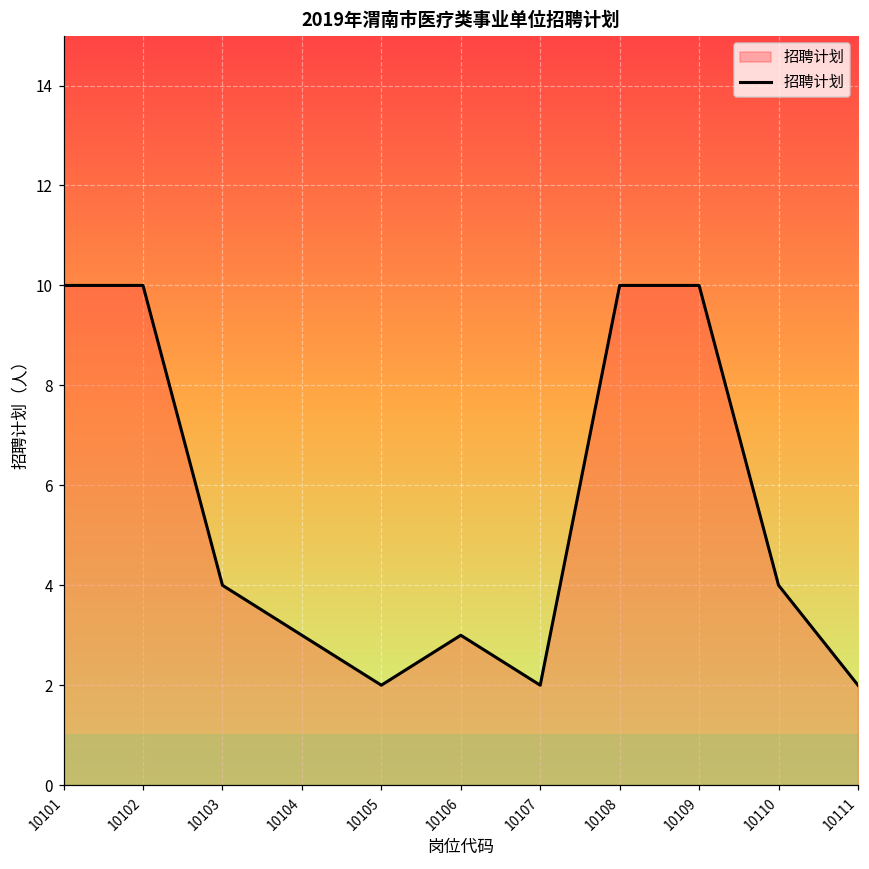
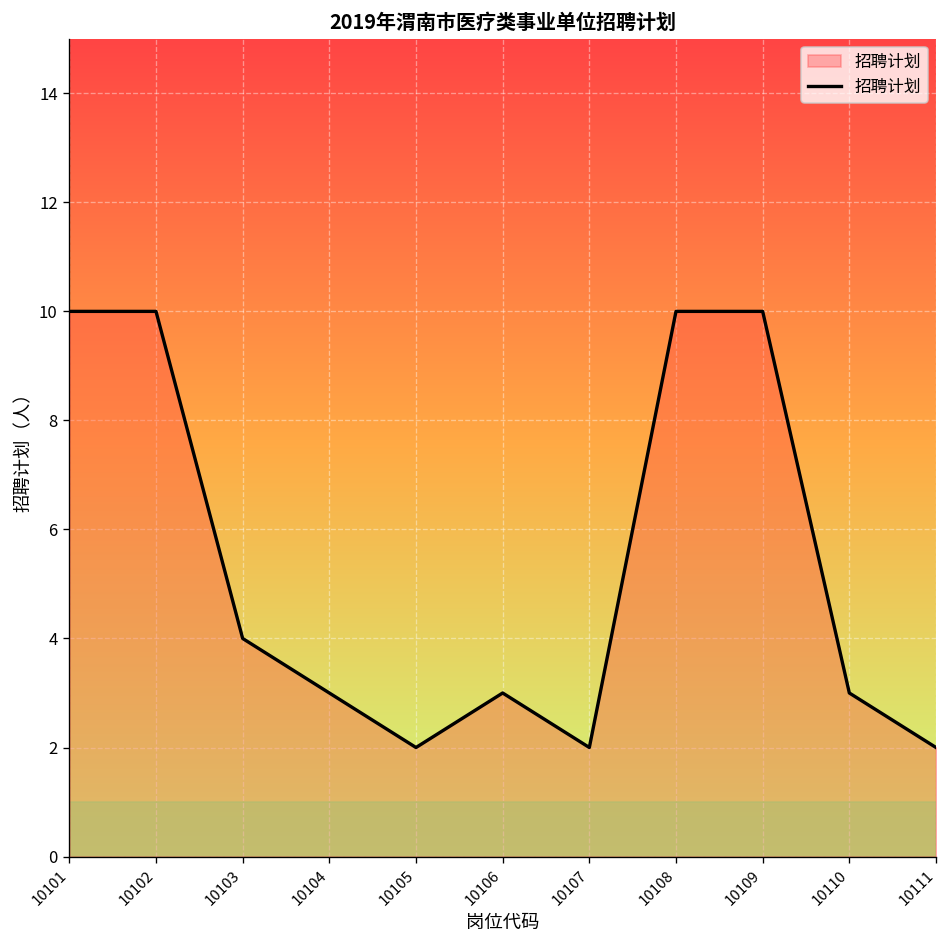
10110: 4 -> 3
